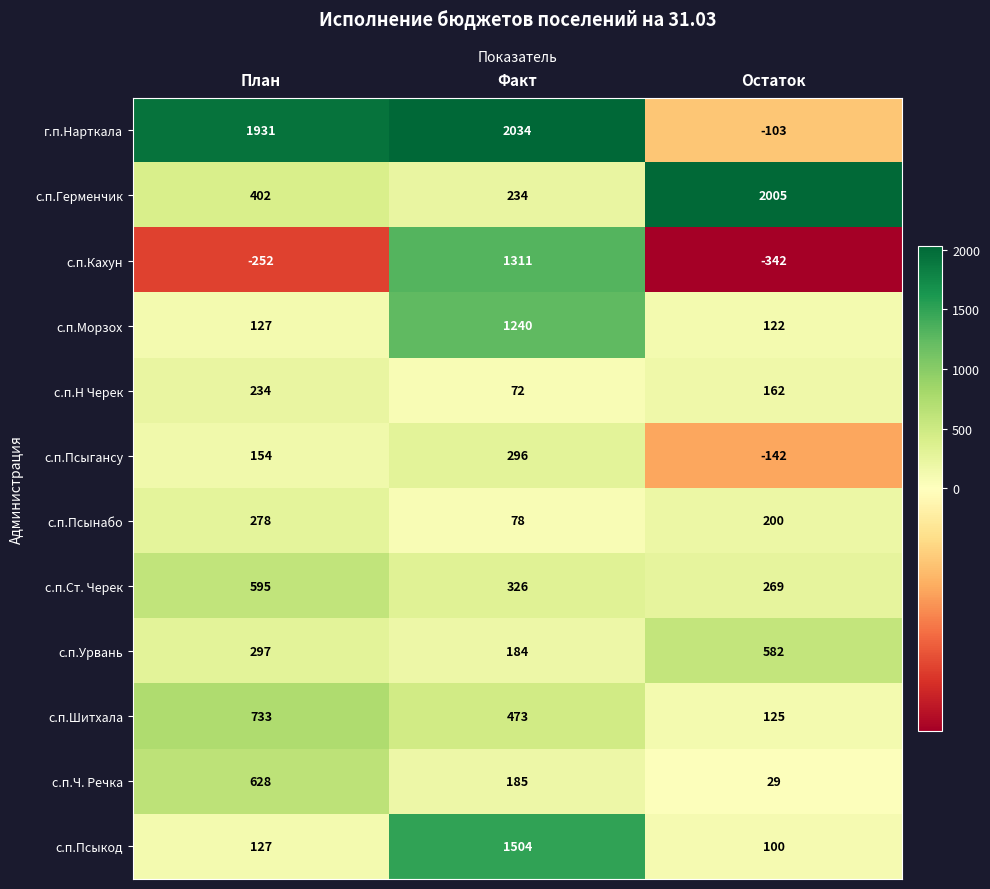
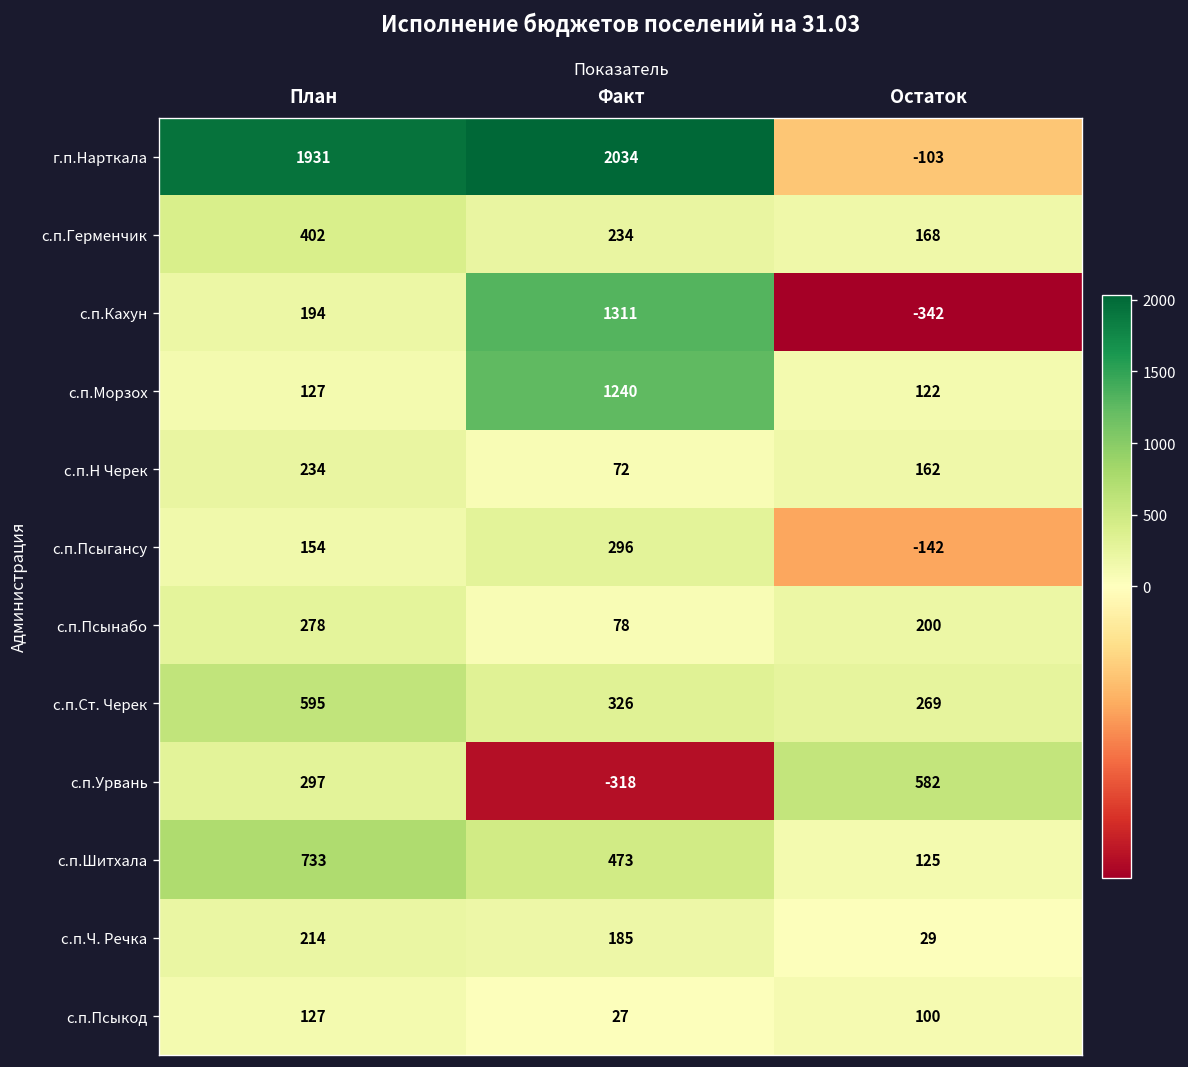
с.п.Герменчик, Остаток: 2005 -> 168
с.п.Кахун, План: -252 -> 194
с.п.Урвань, Факт: 184 -> -318
с.п.Ч. Речка, План: 628 -> 214
с.п.Псыкод, Факт: 1504 -> 27
